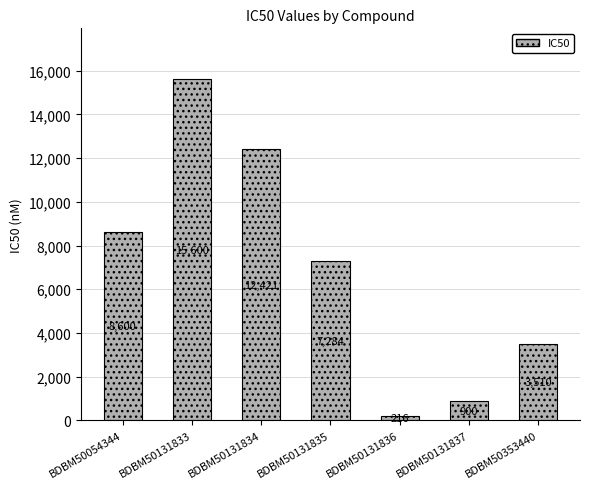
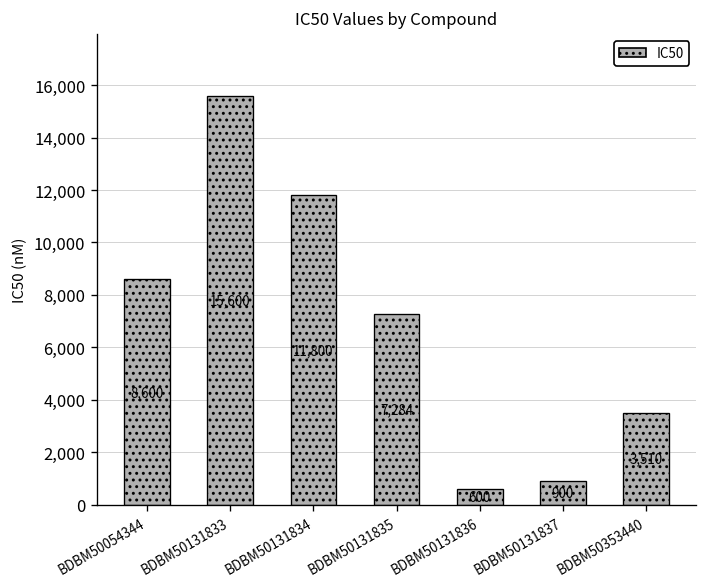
BDBM50131834: 12,421 -> 11,800
BDBM50131836: 216 -> 600
